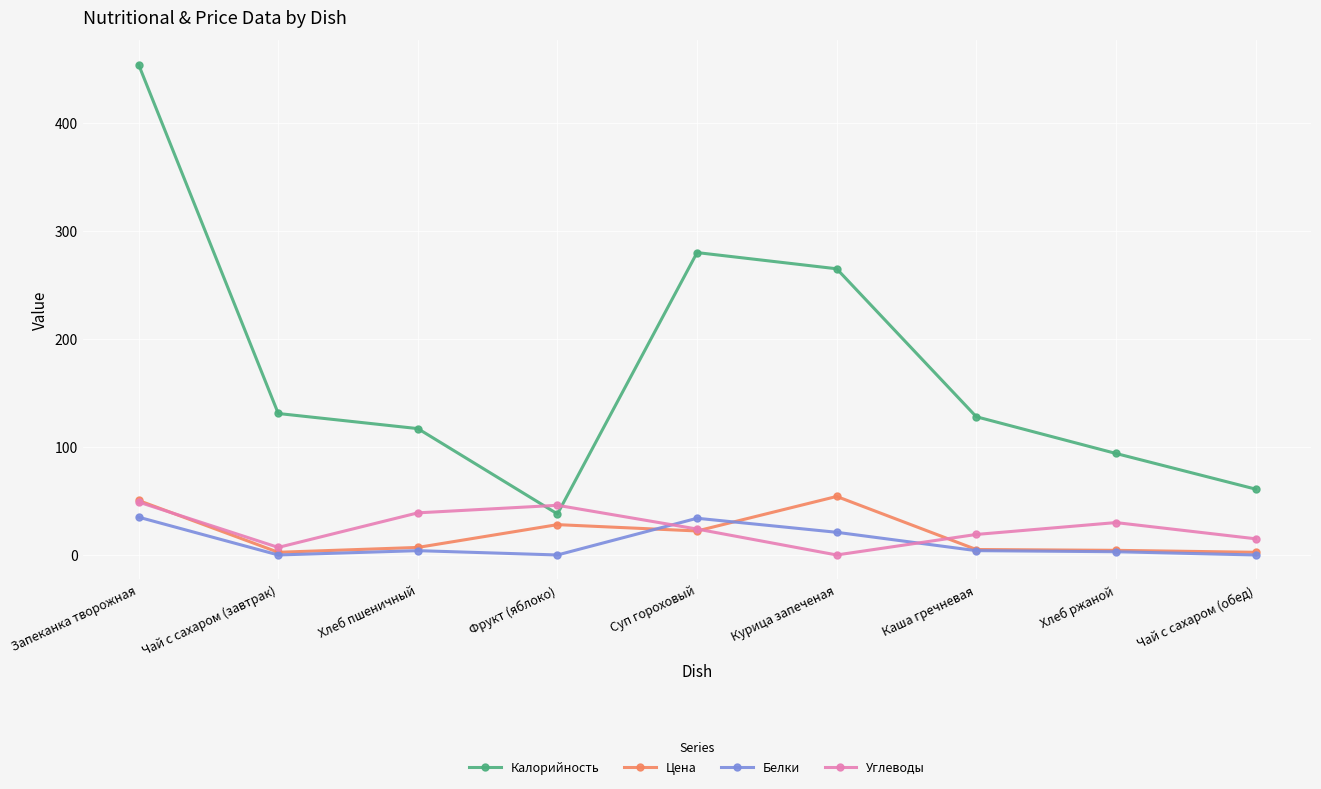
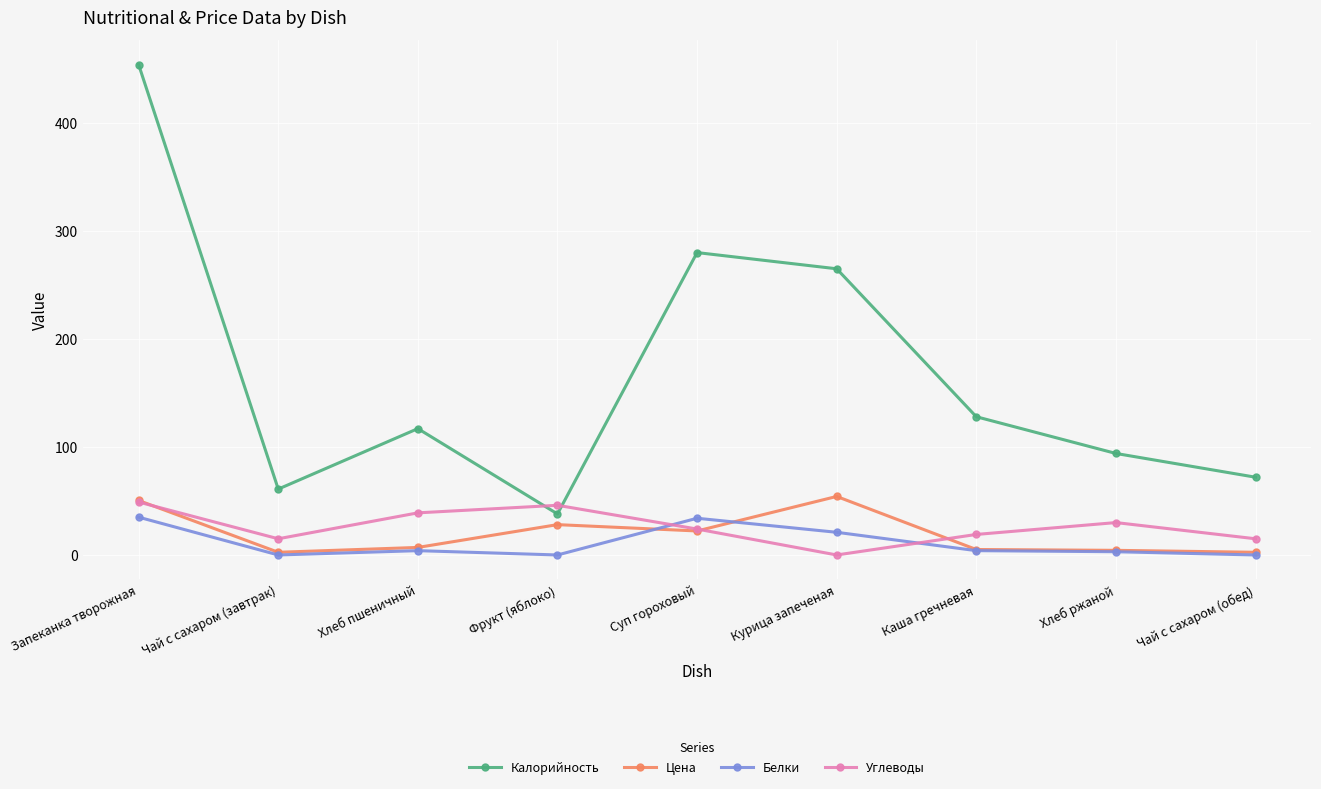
Калорийность, Чай с сахаром (завтрак): 131 -> 61
Углеводы, Чай с сахаром (завтрак): 7 -> 15
Калорийность, Чай с сахаром (обед): 61 -> 72
